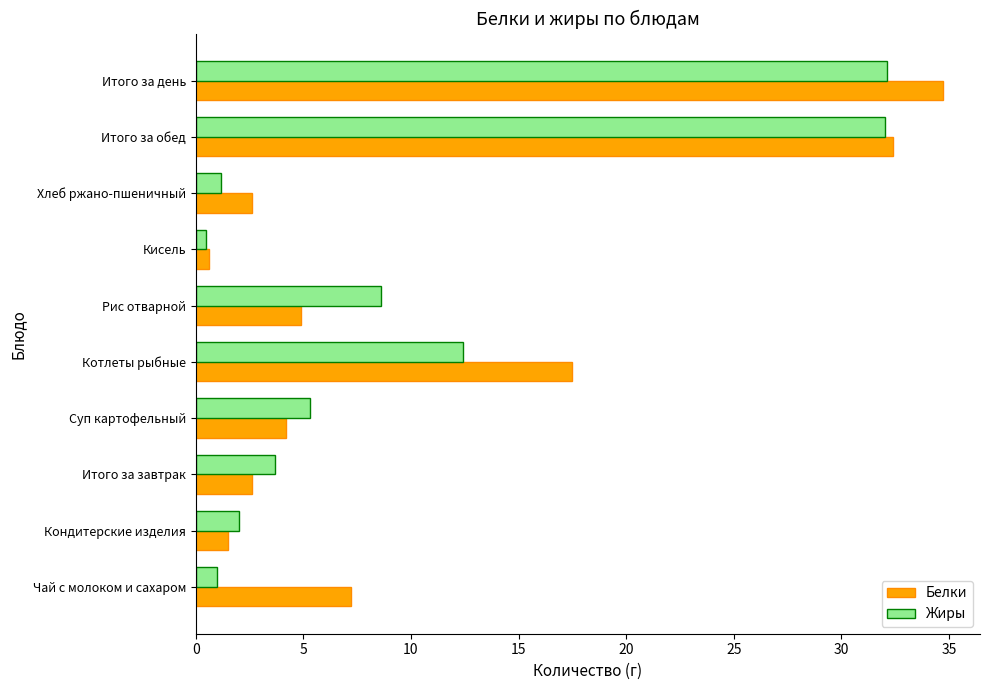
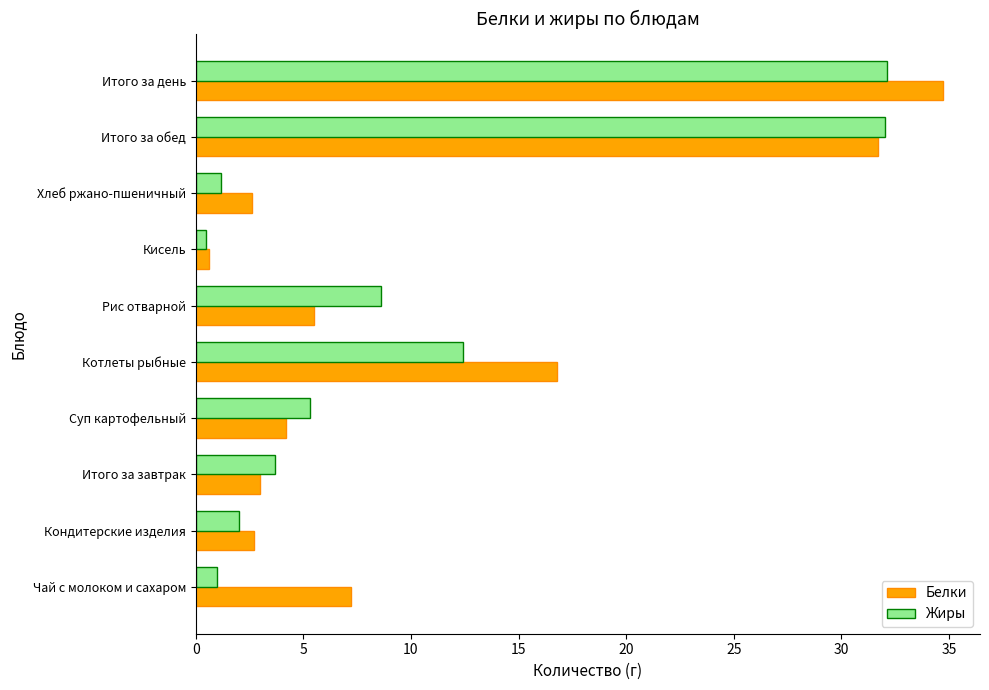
Белки, Итого за обед: 32.4 -> 31.7
Белки, Рис отварной: 4.9 -> 5.5
Белки, Котлеты рыбные: 17.5 -> 16.8
Белки, Итого за завтрак: 2.6 -> 3.0
Белки, Кондитерские изделия: 1.5 -> 2.7
